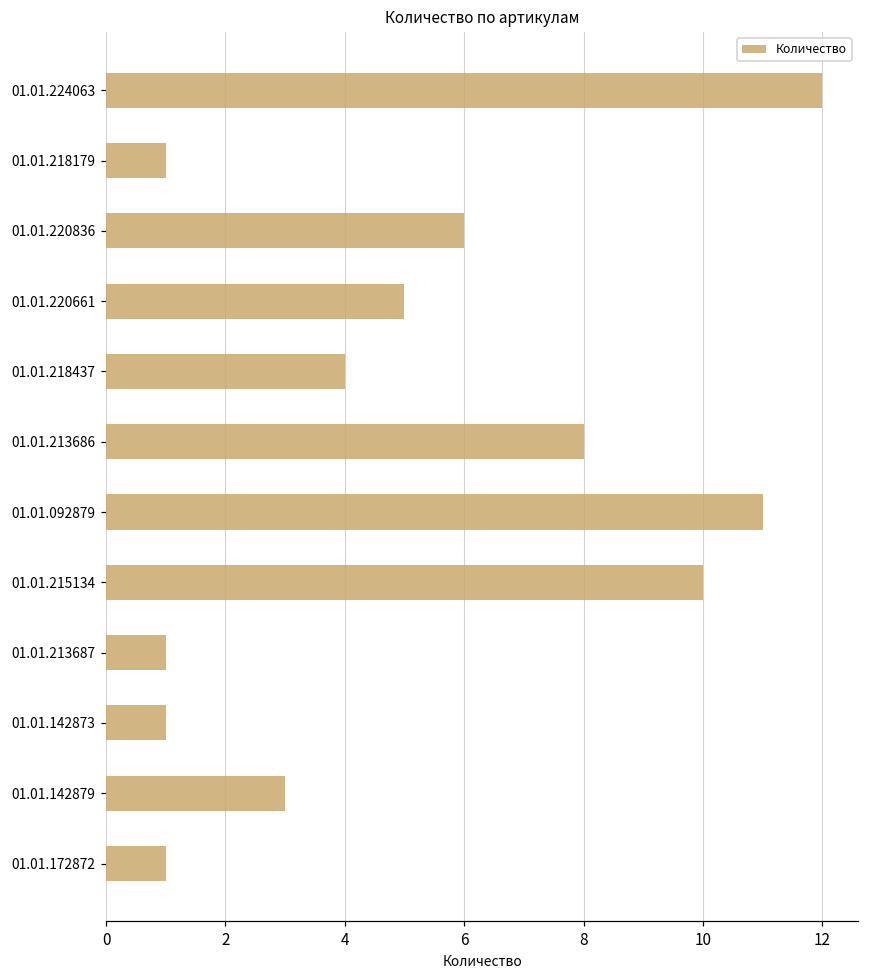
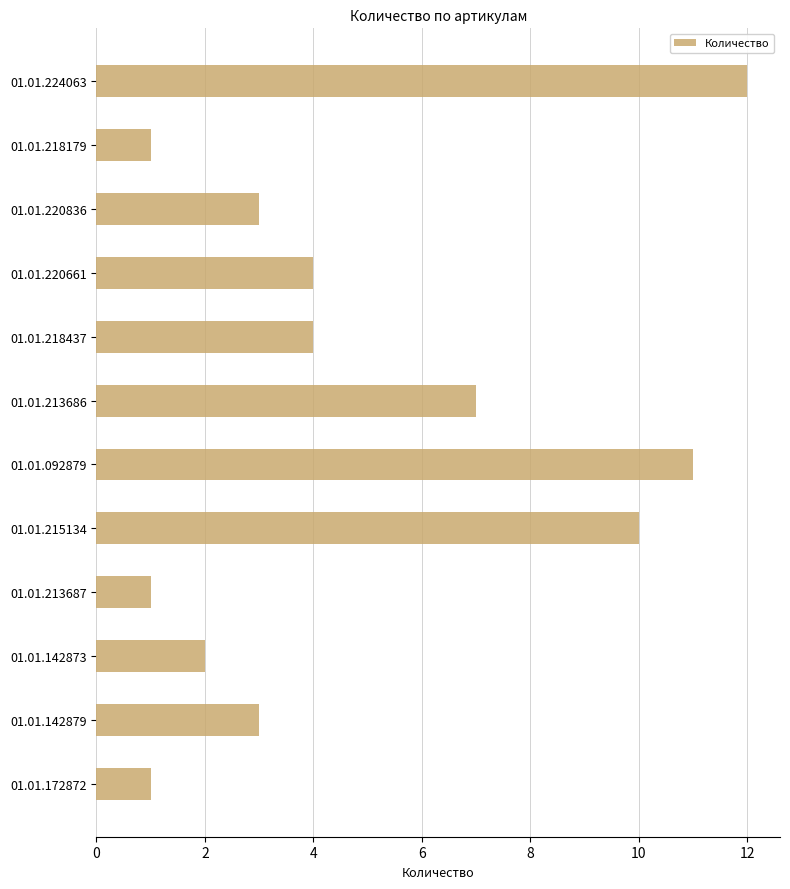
01.01.220836: 6 -> 3
01.01.220661: 5 -> 4
01.01.213686: 8 -> 7
01.01.142873: 1 -> 2
